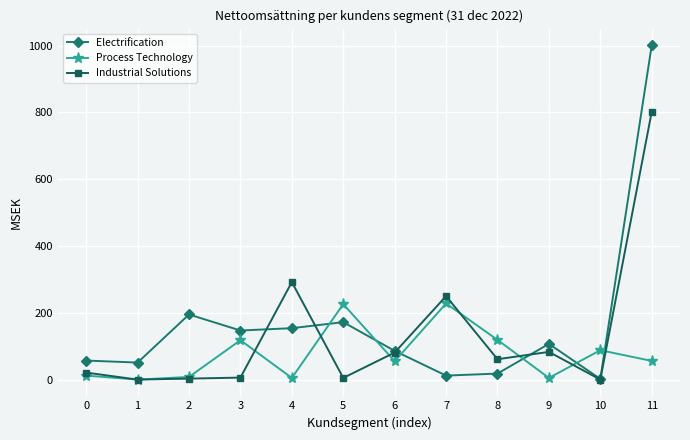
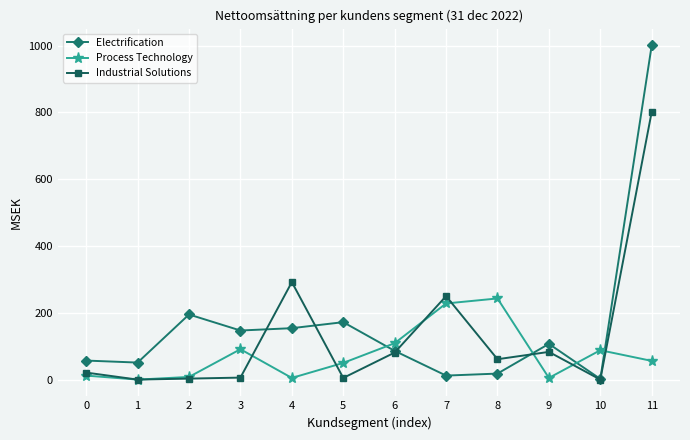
Process Technology, 3: 120 -> 90
Process Technology, 5: 230 -> 50
Process Technology, 6: 60 -> 110
Process Technology, 8: 120 -> 240
